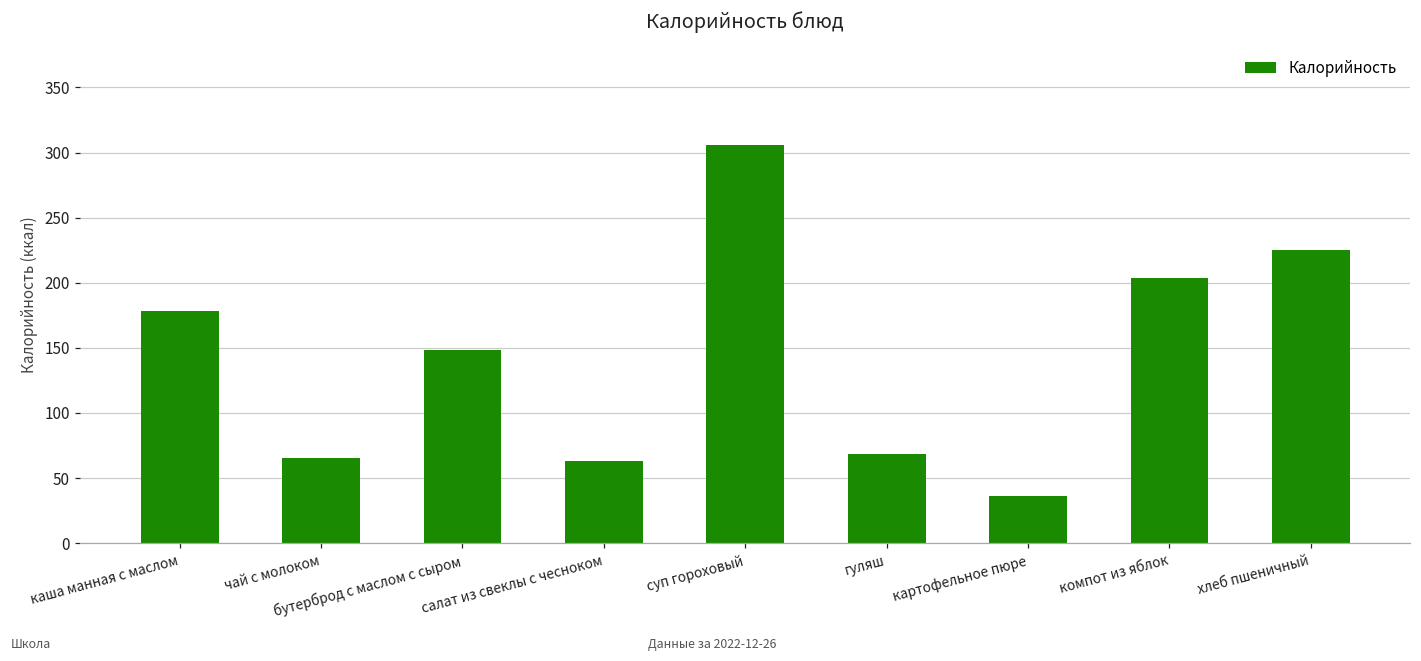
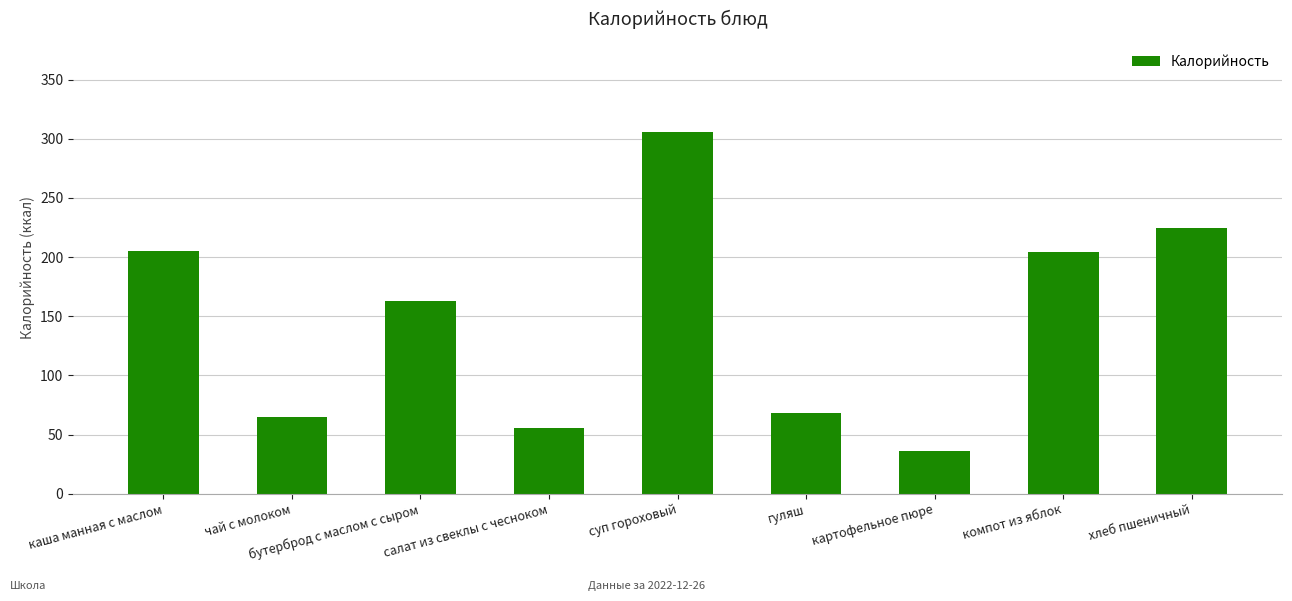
каша манная с маслом: 178 -> 205
бутерброд с маслом с сыром: 148 -> 163
салат из свеклы с чесноком: 63 -> 56
